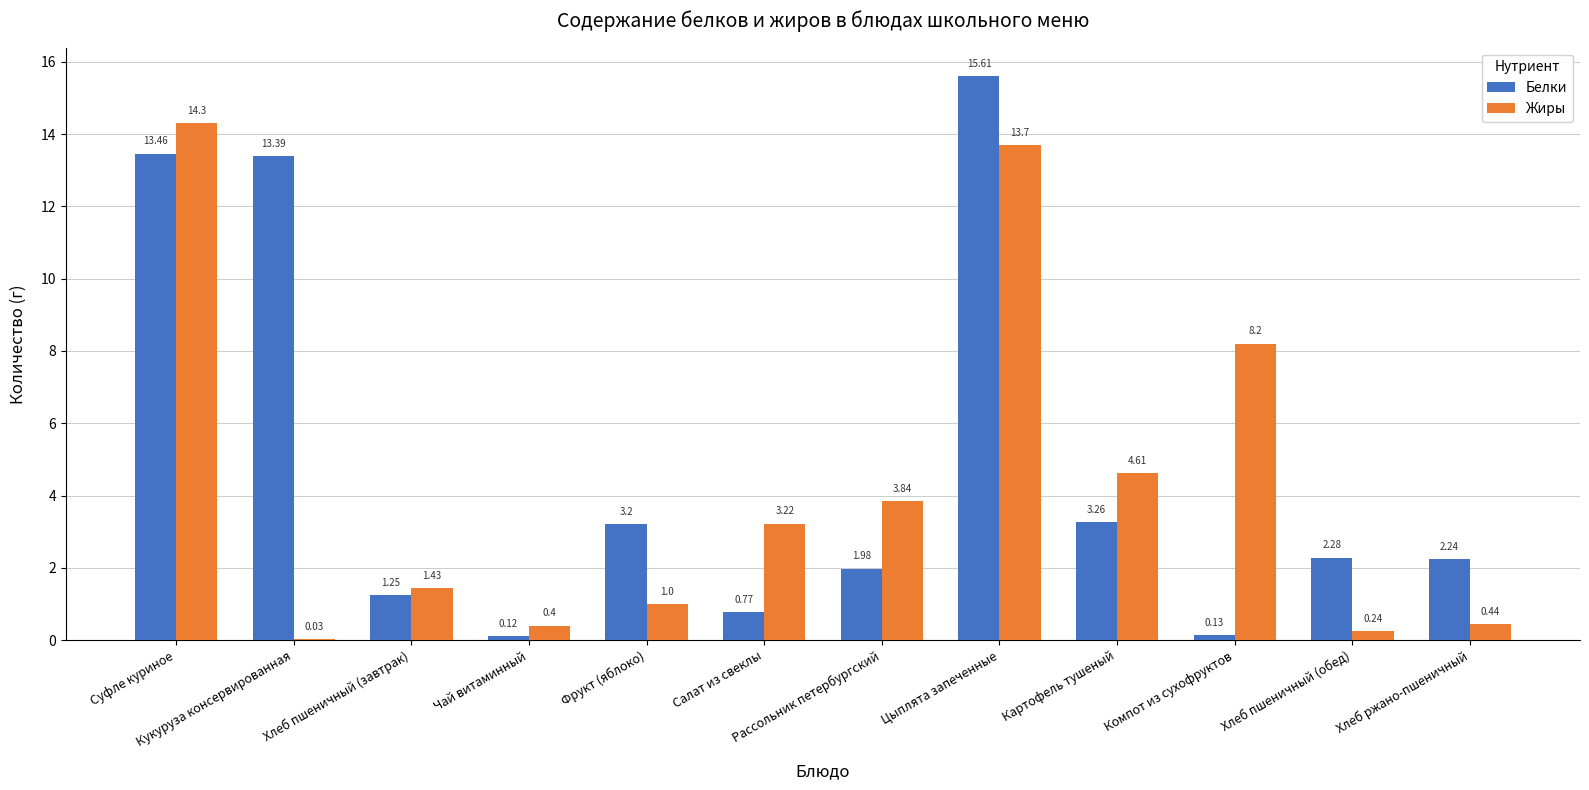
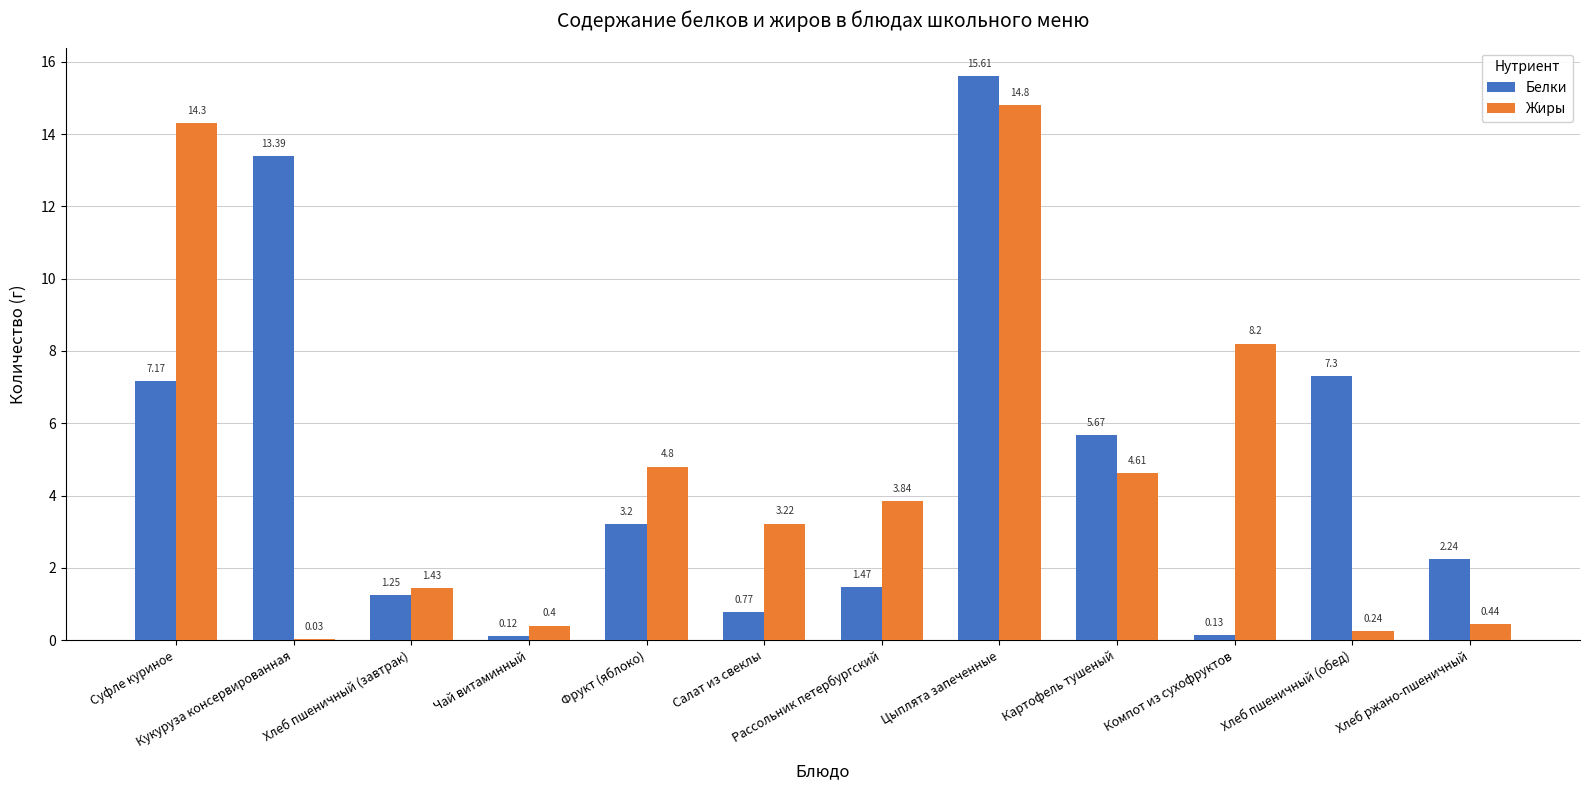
Белки, Суфле куриное: 13.46 -> 7.17
Жиры, Фрукт (яблоко): 1.0 -> 4.8
Белки, Рассольник петербургский: 1.98 -> 1.47
Жиры, Цыплята запеченные: 13.7 -> 14.8
Белки, Картофель тушеный: 3.26 -> 5.67
Белки, Хлеб пшеничный (обед): 2.28 -> 7.3
